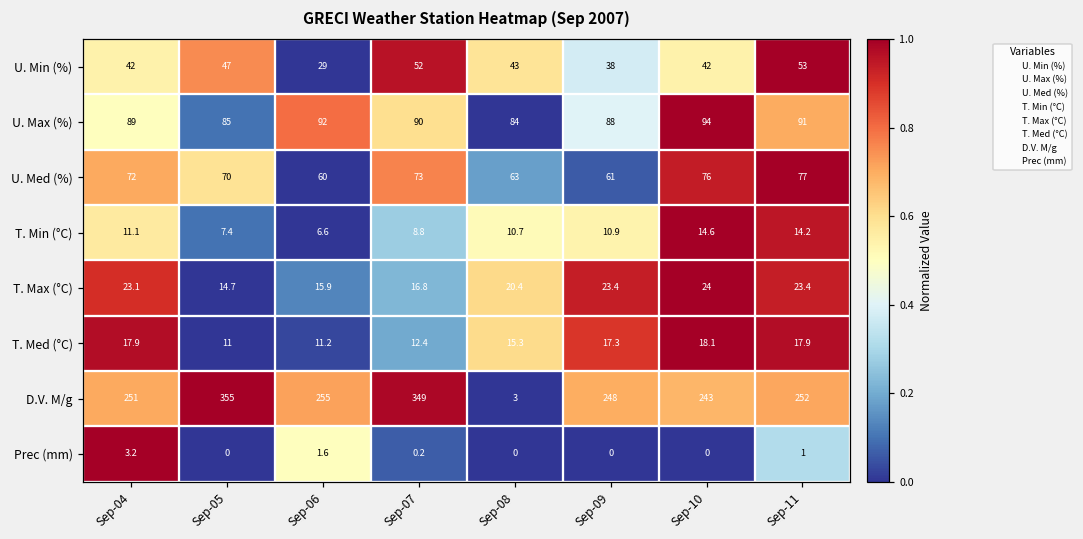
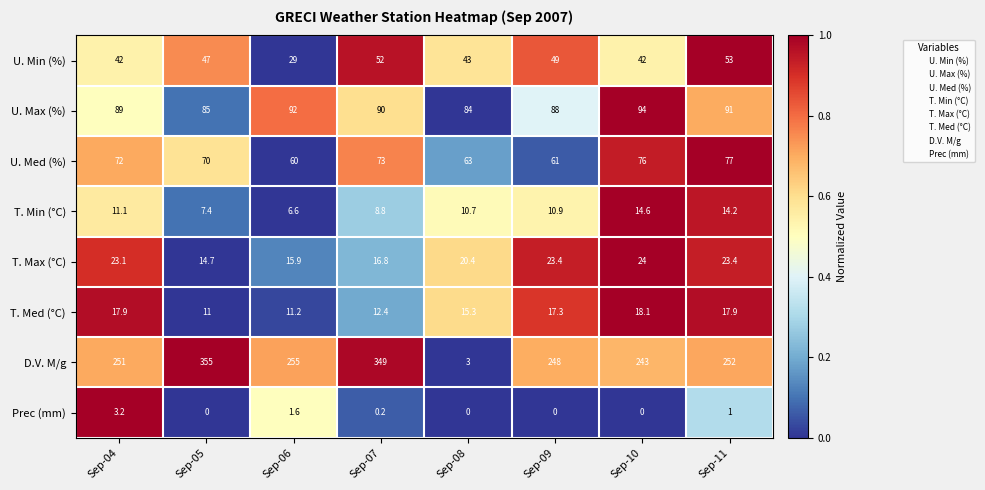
U. Min (%), Sep-09: 38 -> 49
